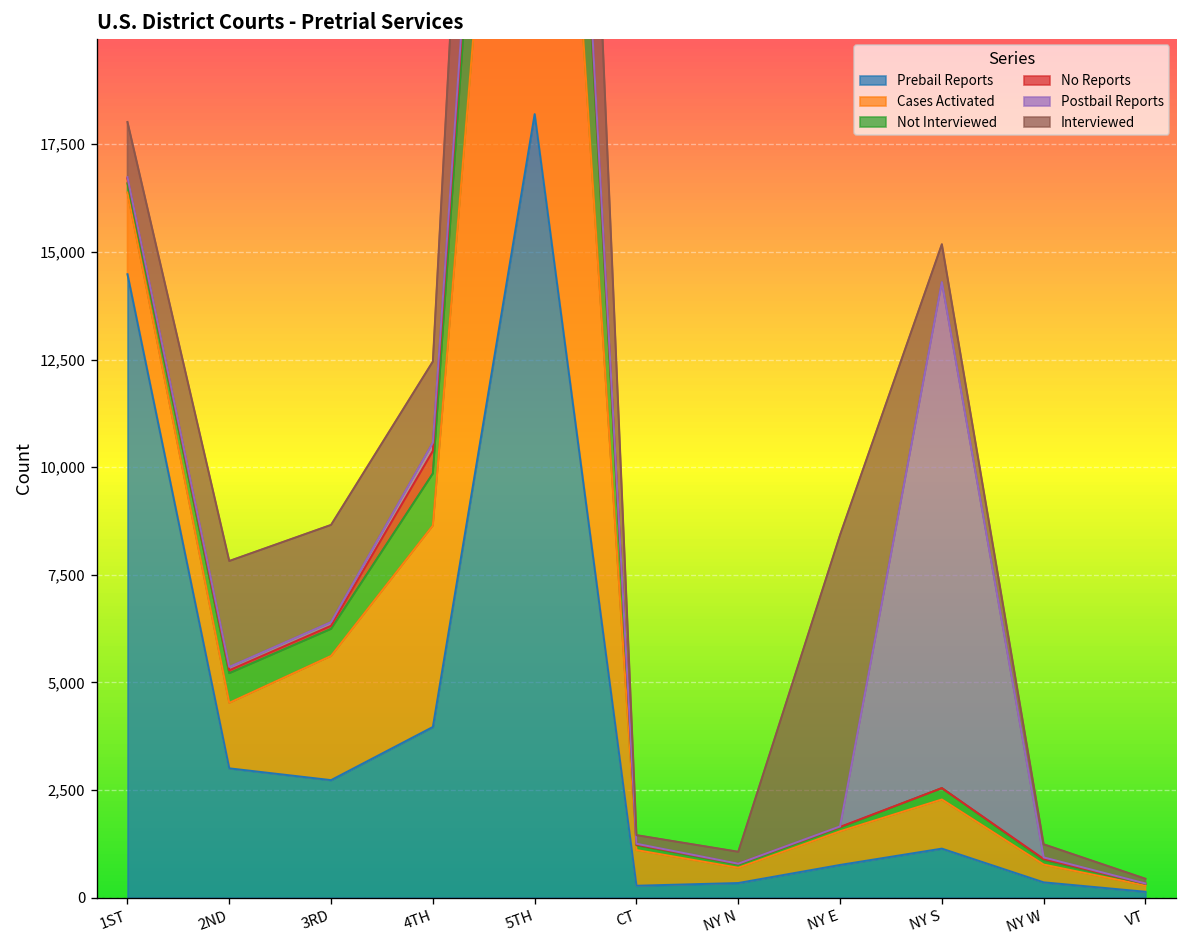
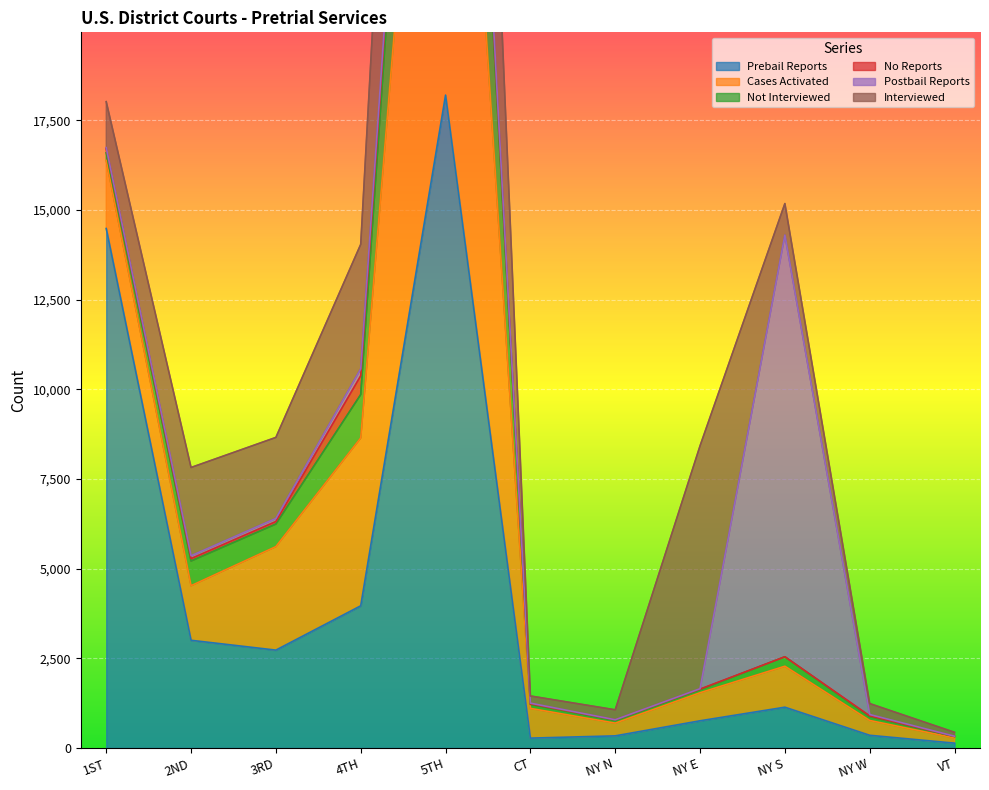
Interviewed, 4TH: 1,900 -> 3,500
